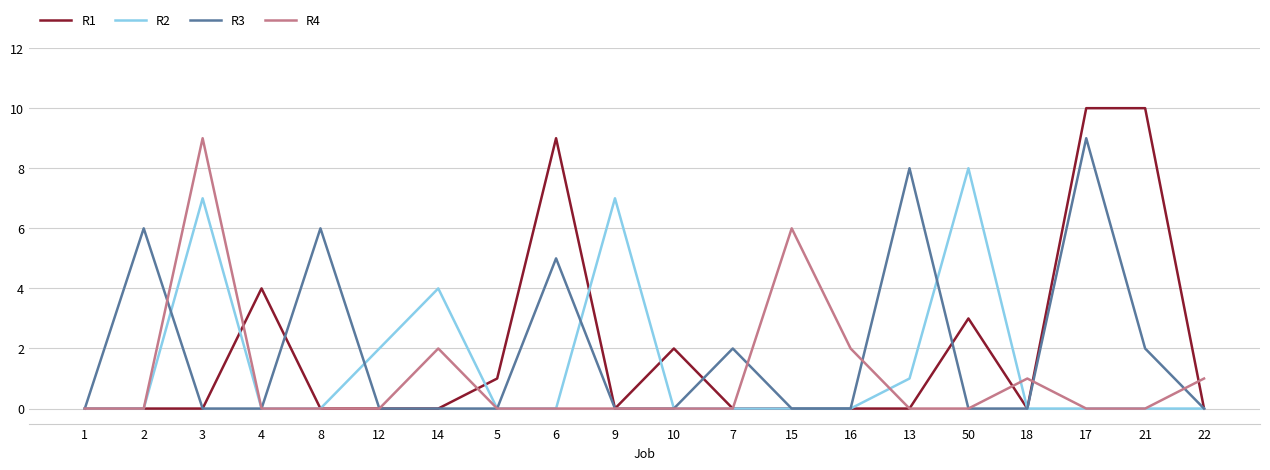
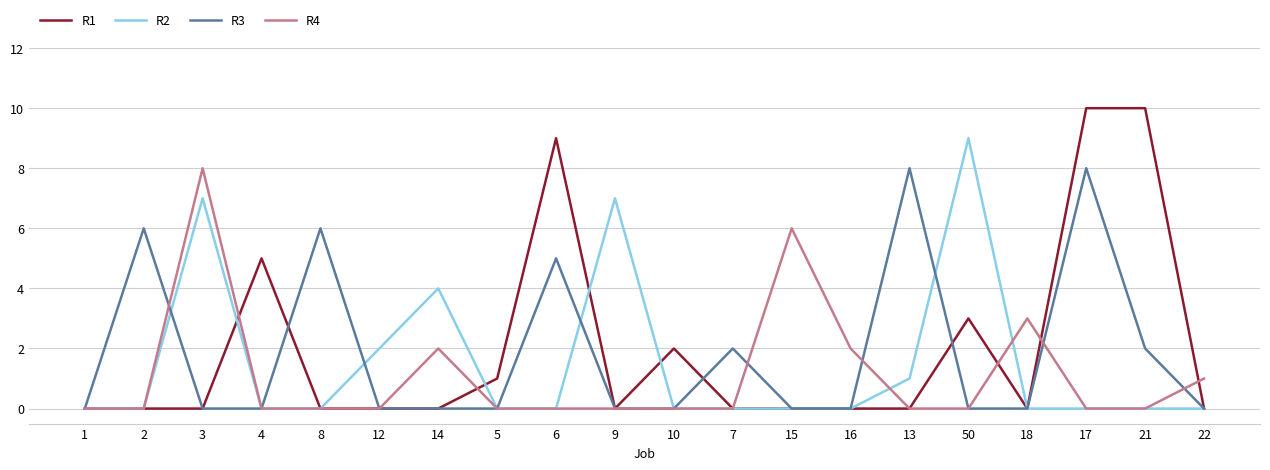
R4, 3: 9 -> 8
R1, 4: 4 -> 5
R2, 50: 8 -> 9
R4, 18: 1 -> 3
R3, 17: 9 -> 8
